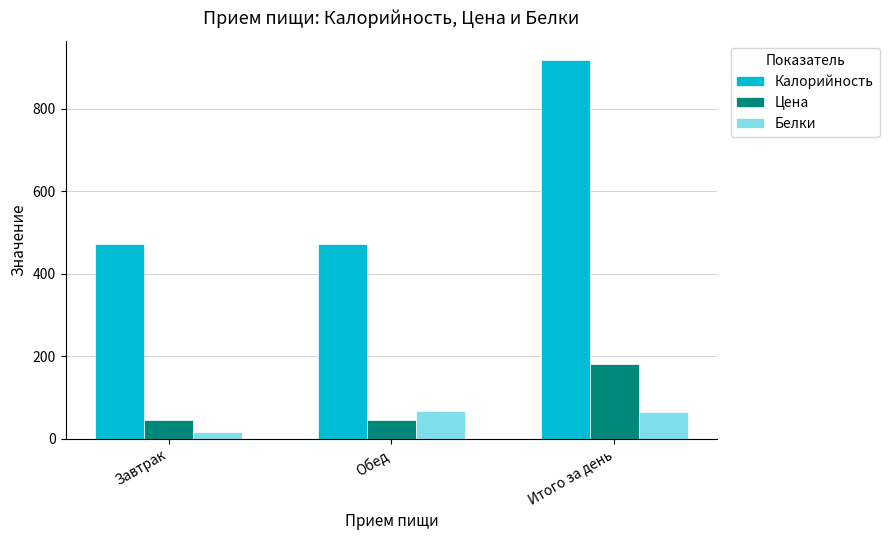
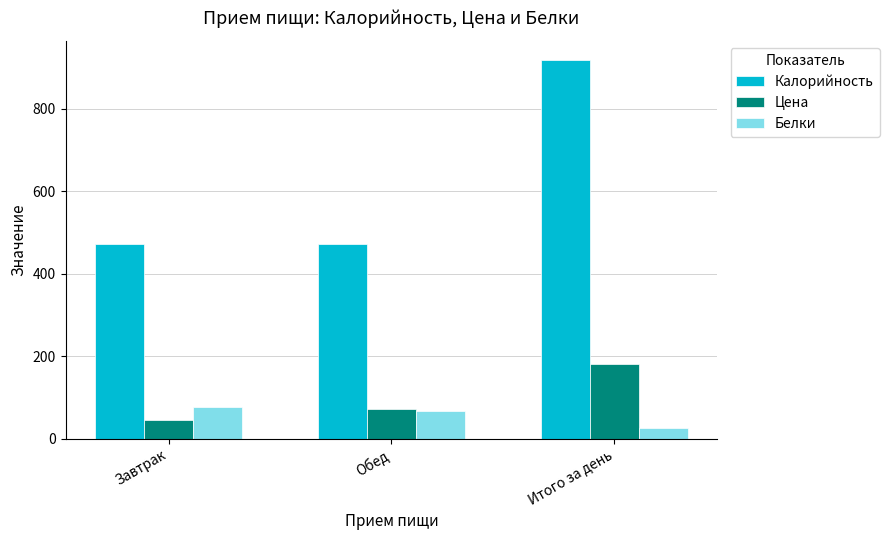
Белки, Завтрак: 20 -> 80
Цена, Обед: 40 -> 70
Белки, Итого за день: 60 -> 30
